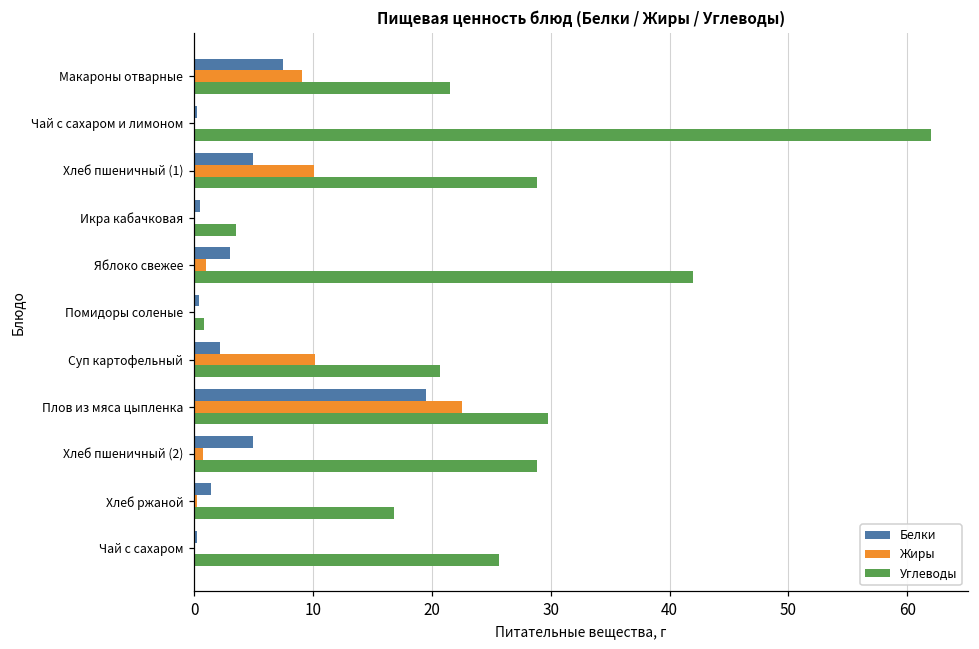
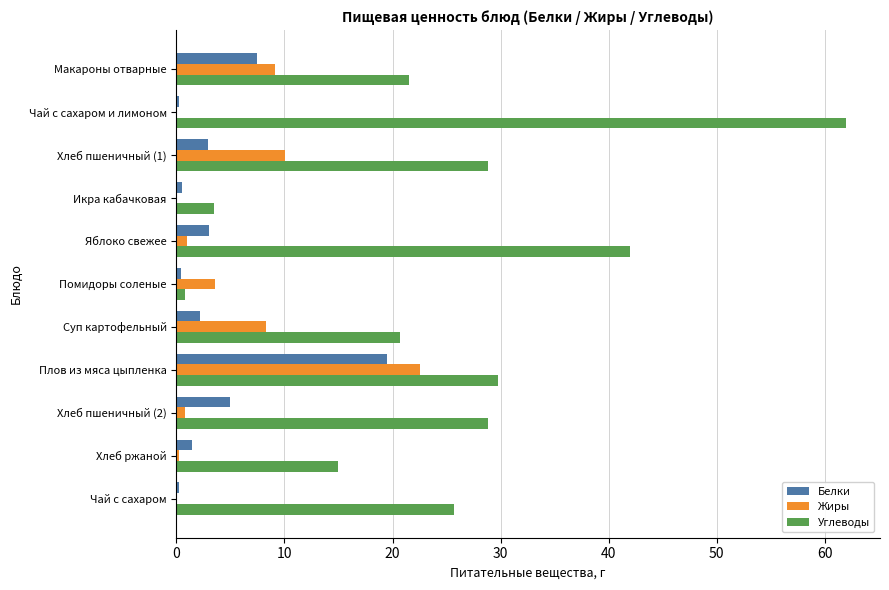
Белки, Хлеб пшеничный (1): 5.0 -> 2.9
Жиры, Помидоры соленые: 0.1 -> 3.6
Жиры, Суп картофельный: 10.2 -> 8.3
Углеводы, Хлеб ржаной: 16.8 -> 14.9
